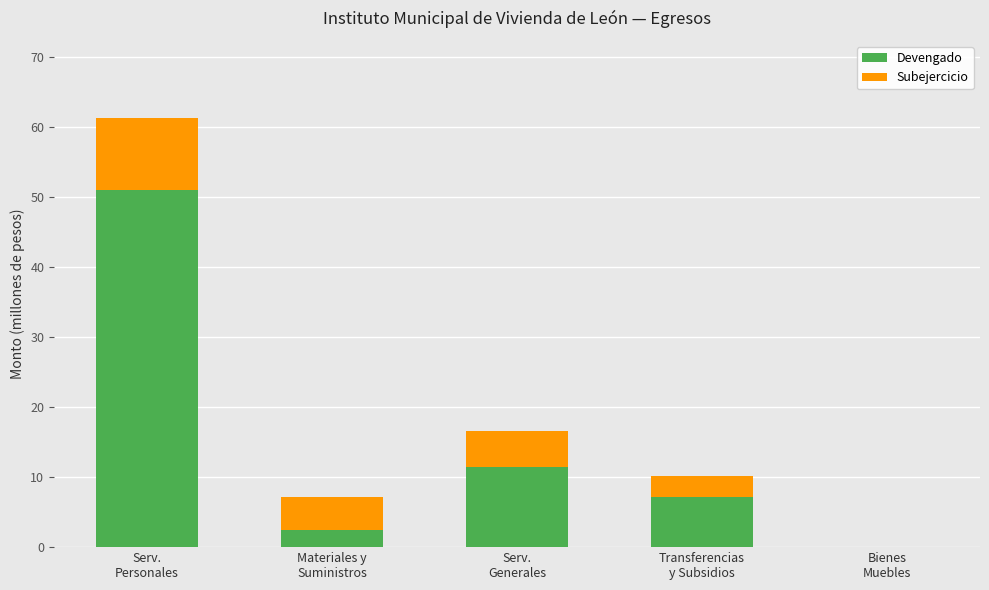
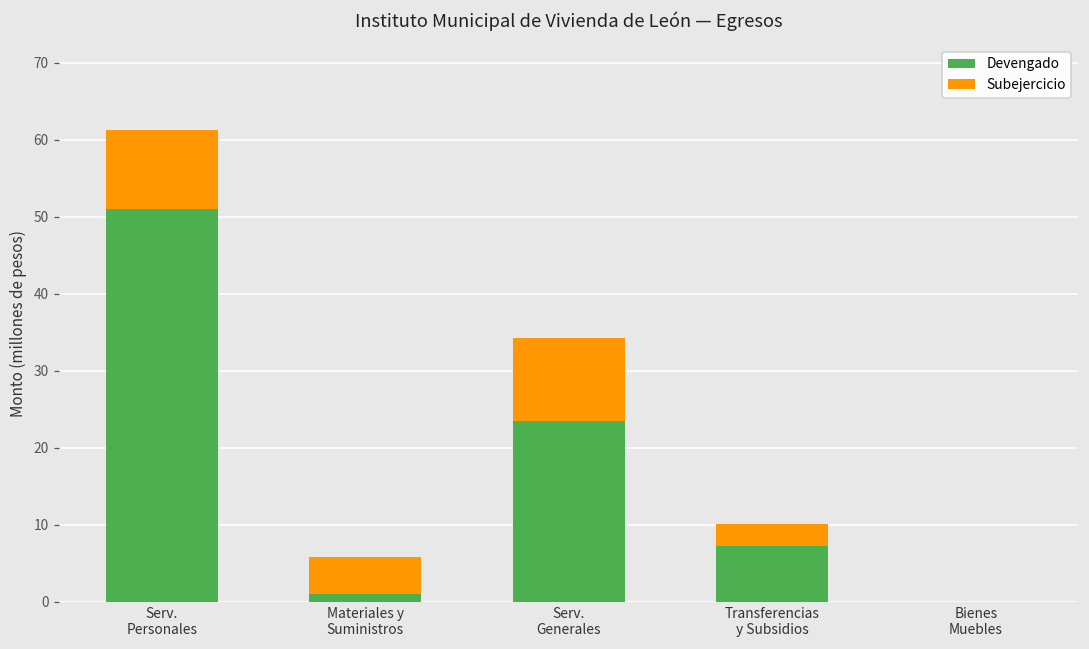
Devengado, Materiales y Suministros: 2 -> 1
Devengado, Serv. Generales: 11 -> 24
Subejercicio, Serv. Generales: 5 -> 11
